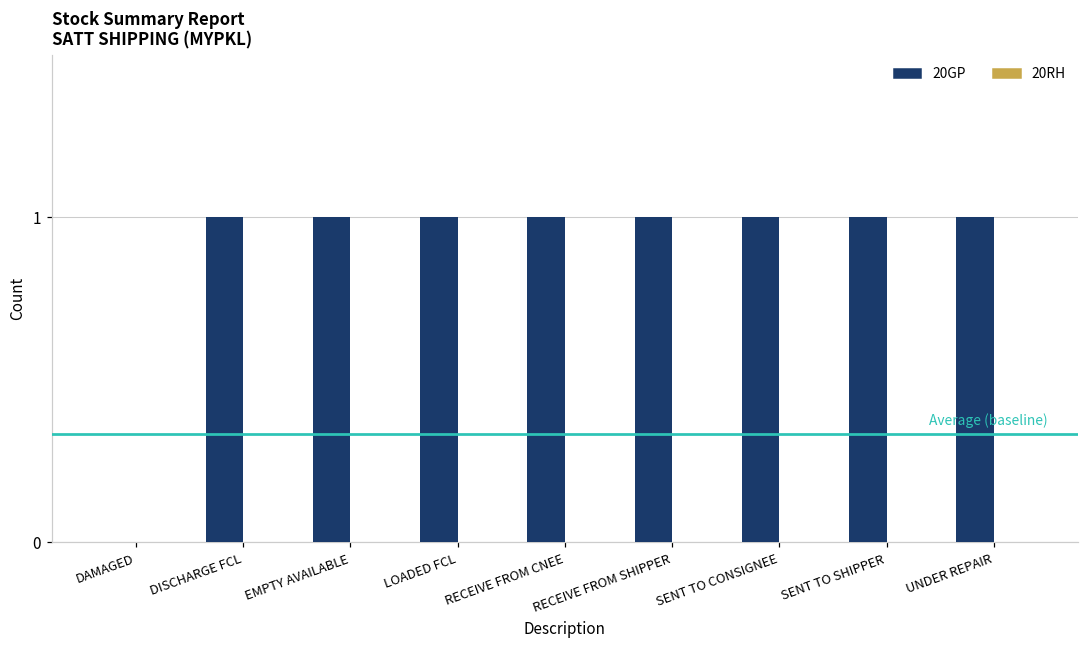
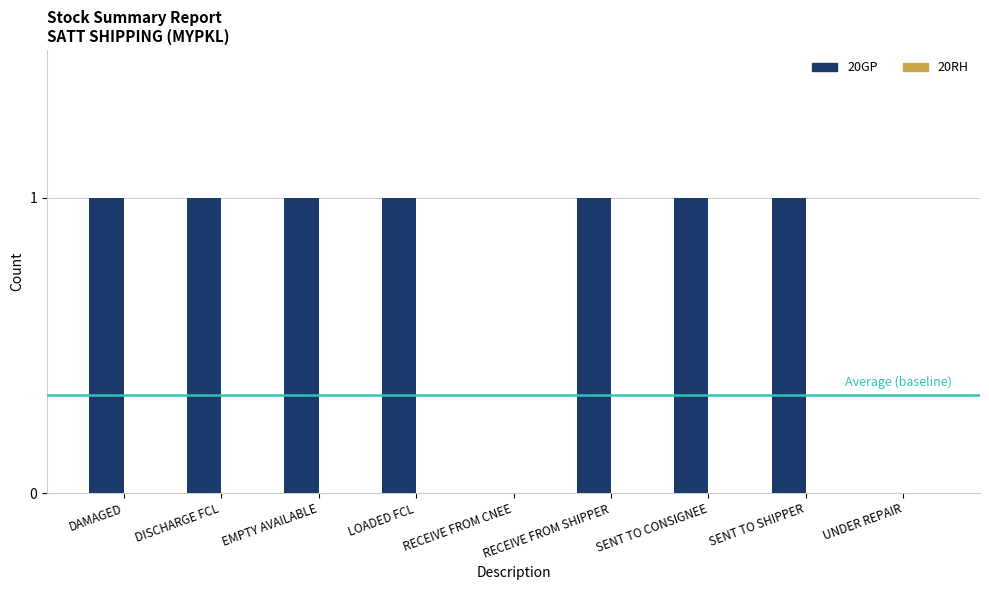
20GP, DAMAGED: 0 -> 1
20GP, RECEIVE FROM CNEE: 1 -> 0
20GP, UNDER REPAIR: 1 -> 0
